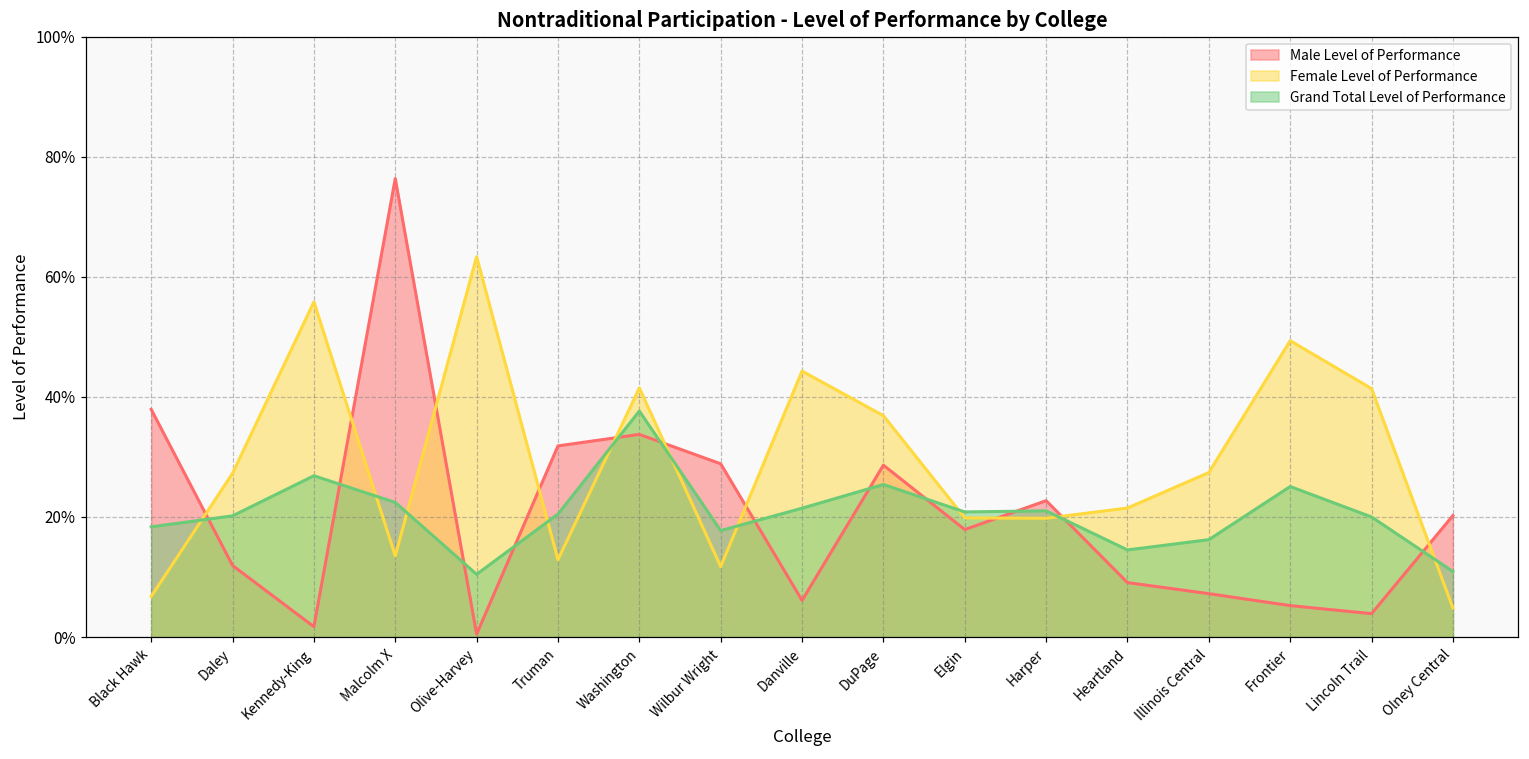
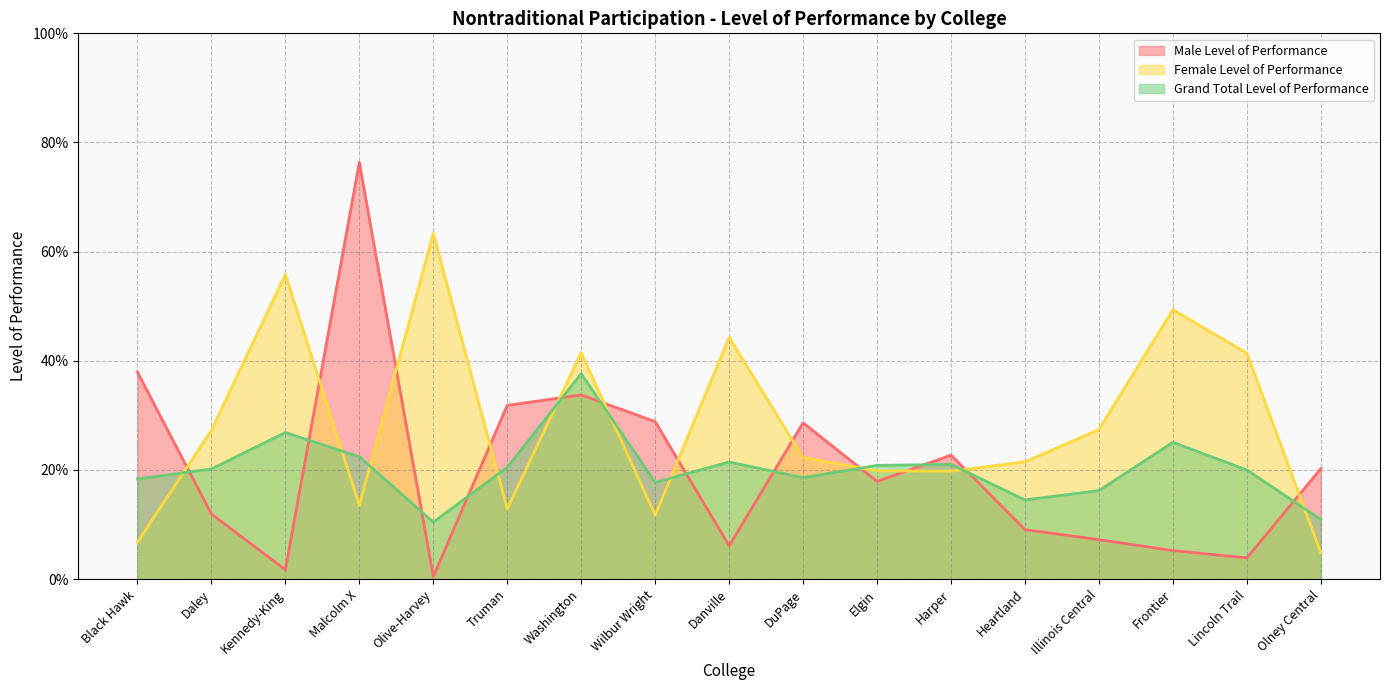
Female Level of Performance, DuPage: 37% -> 22%
Grand Total Level of Performance, DuPage: 25% -> 19%
